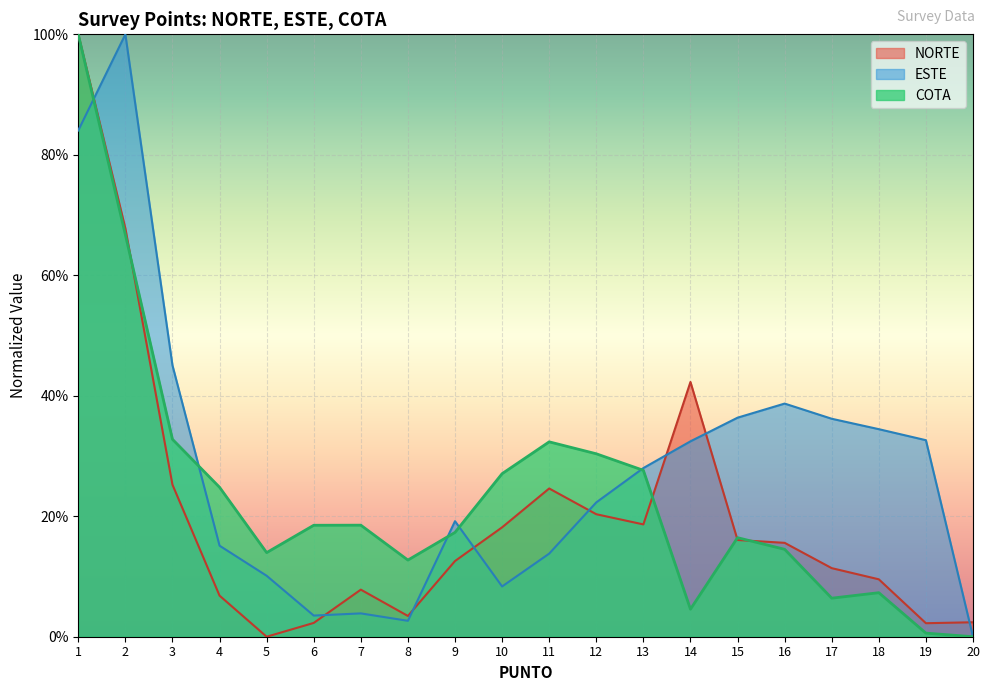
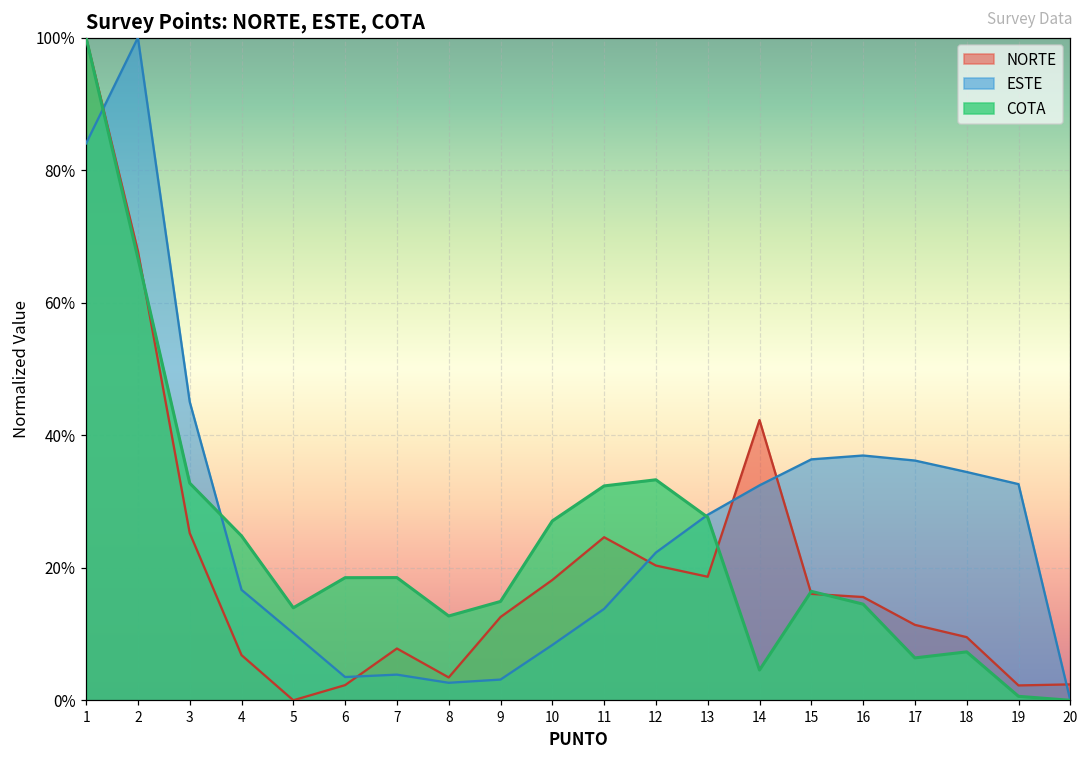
ESTE, 4: 15% -> 17%
ESTE, 9: 19% -> 3%
COTA, 9: 17% -> 15%
COTA, 12: 30% -> 33%
ESTE, 16: 39% -> 37%
